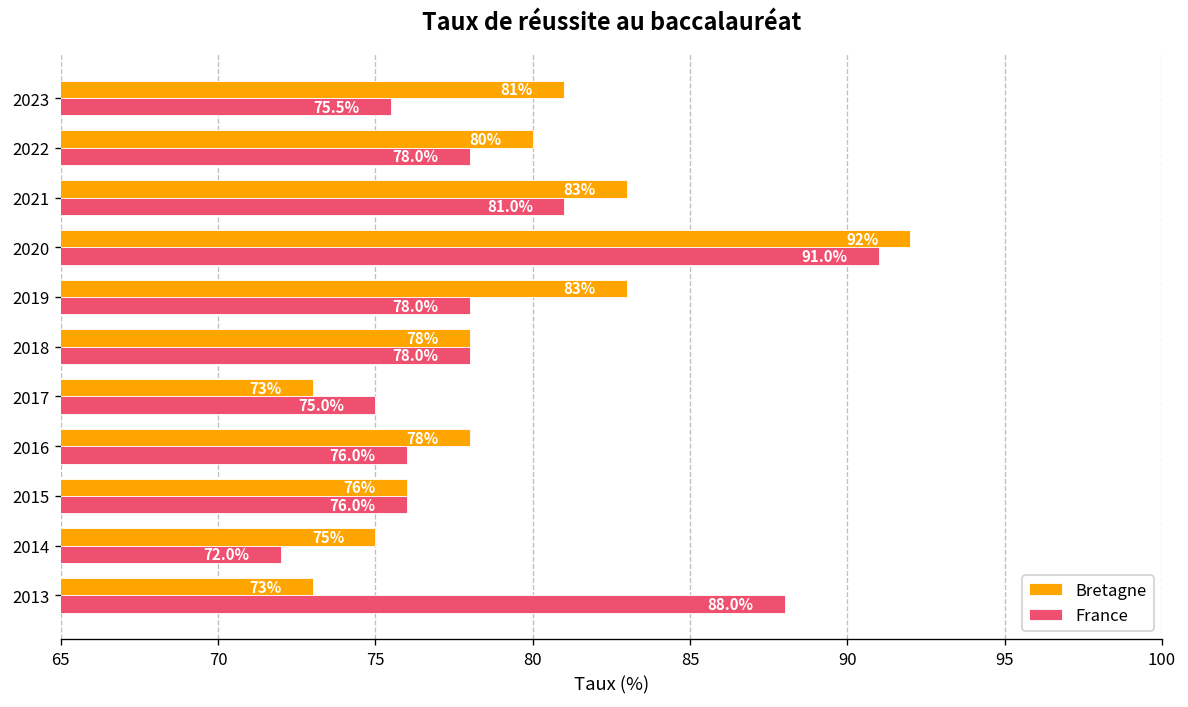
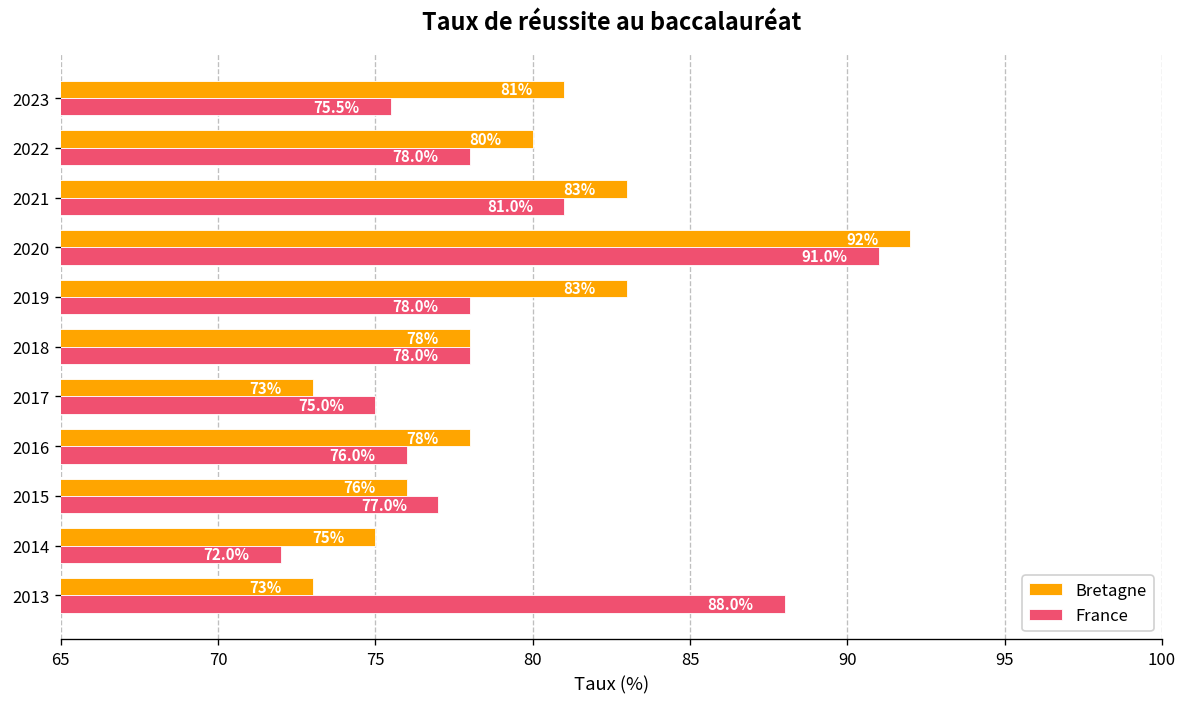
France, 2015: 76.0% -> 77.0%
